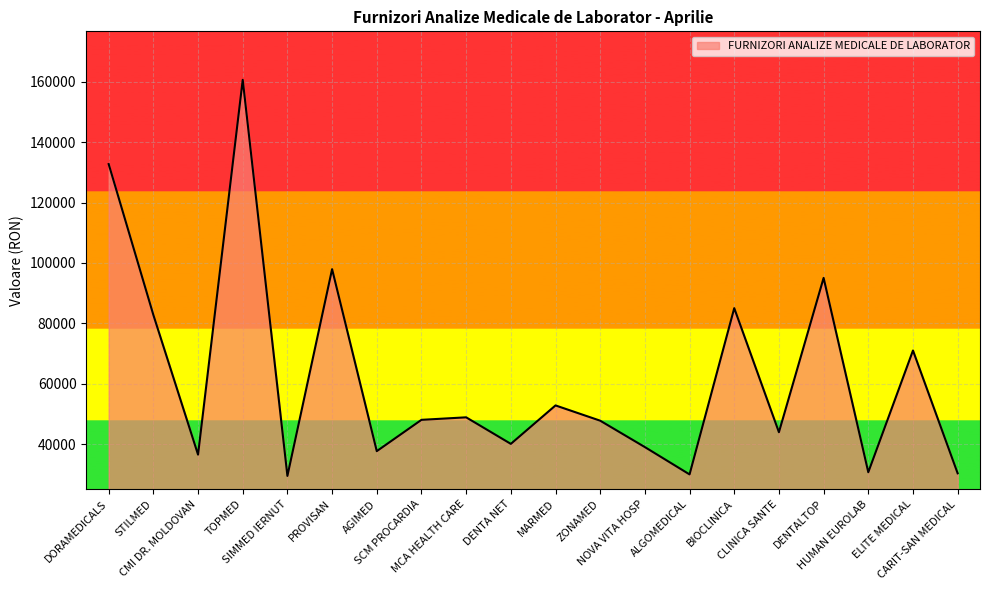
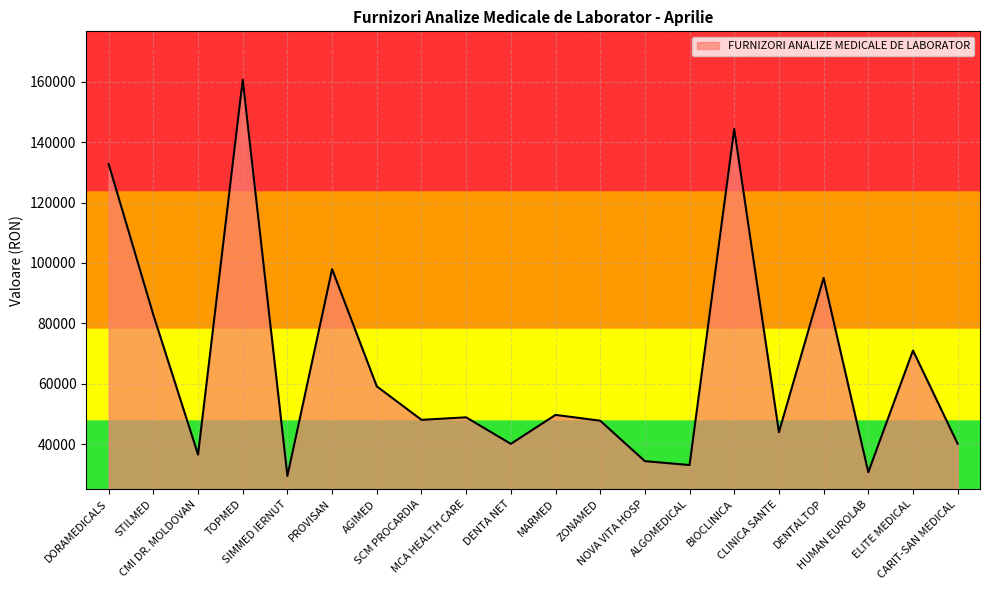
AGIMED: 38000 -> 59000
MARMED: 53000 -> 50000
NOVA VITA HOSP: 39000 -> 34000
ALGOMEDICAL: 30000 -> 33000
BIOCLINICA: 85000 -> 144000
CARIT-SAN MEDICAL: 30000 -> 40000
